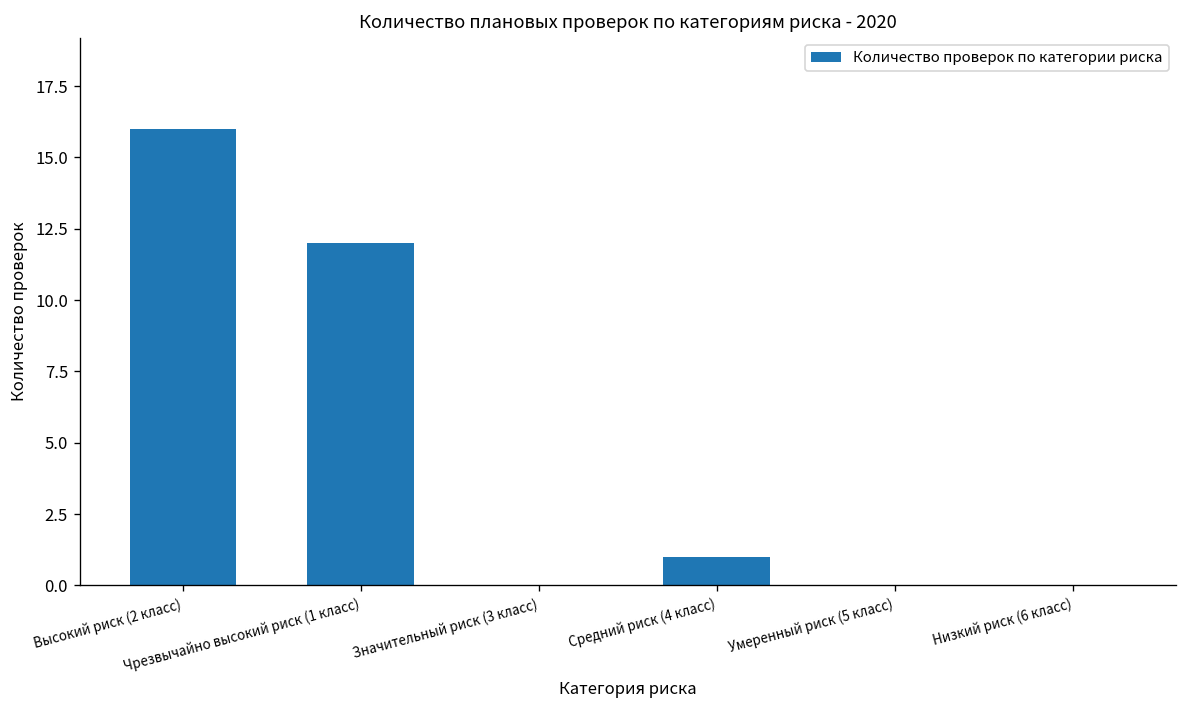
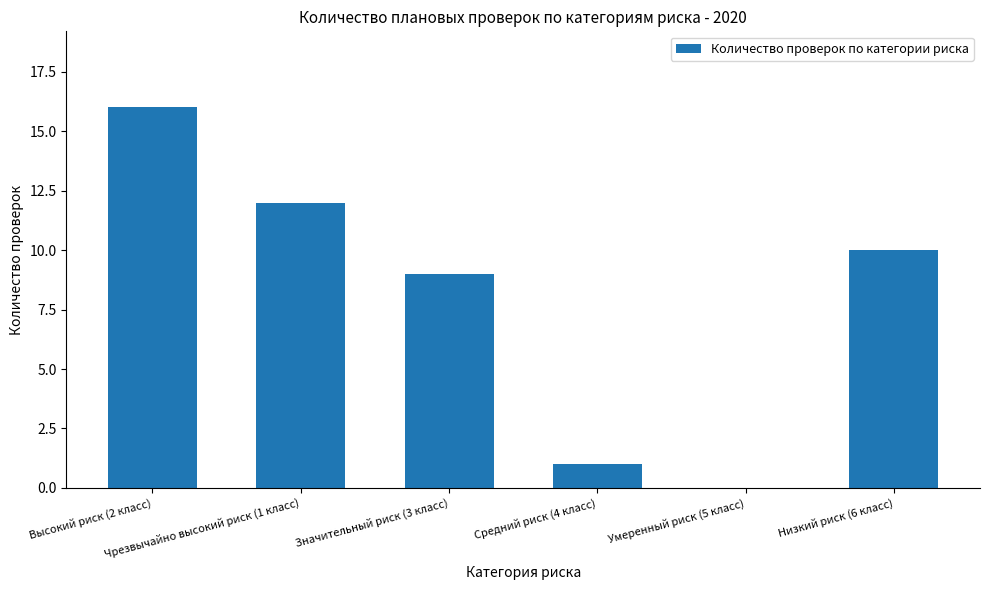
Значительный риск (3 класс): 0 -> 9
Низкий риск (6 класс): 0 -> 10
